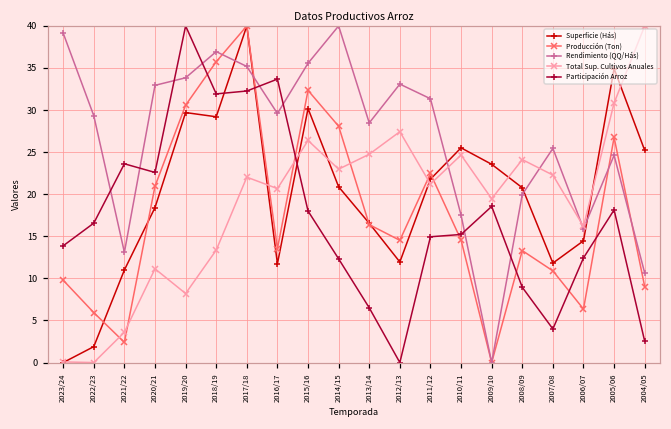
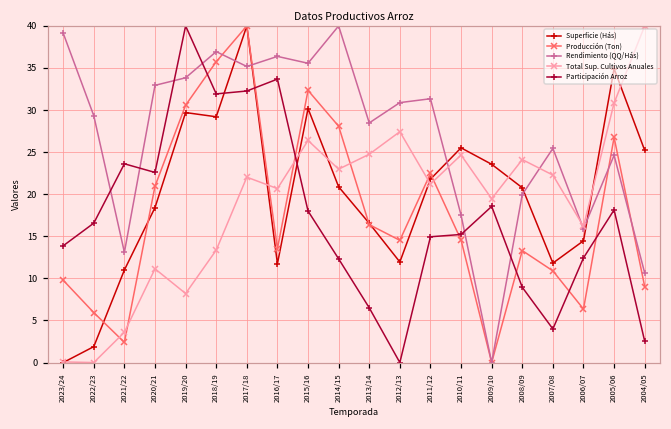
Rendimiento (QQ/Hás), 2016/17: 30 -> 36
Rendimiento (QQ/Hás), 2012/13: 33 -> 31
